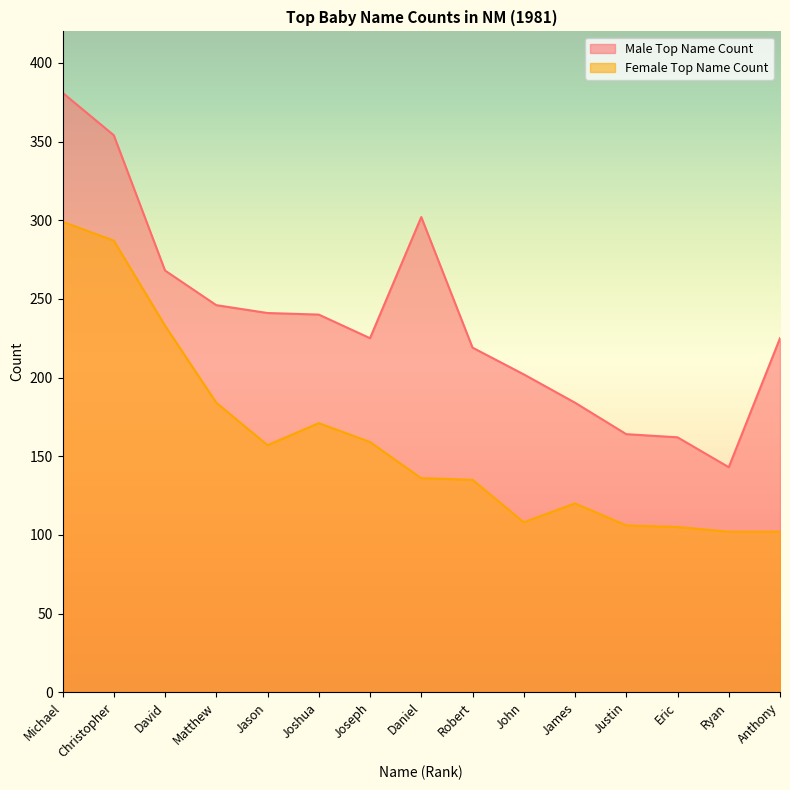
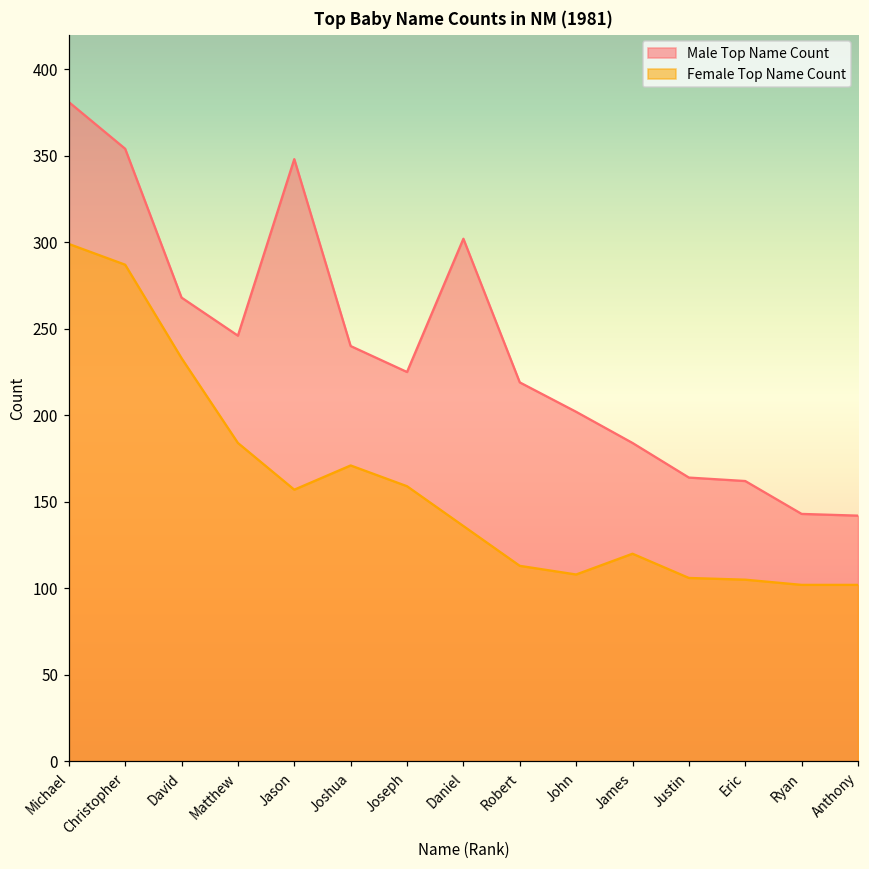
Male Top Name Count, Jason: 241 -> 348
Female Top Name Count, Robert: 135 -> 113
Male Top Name Count, Anthony: 225 -> 142
